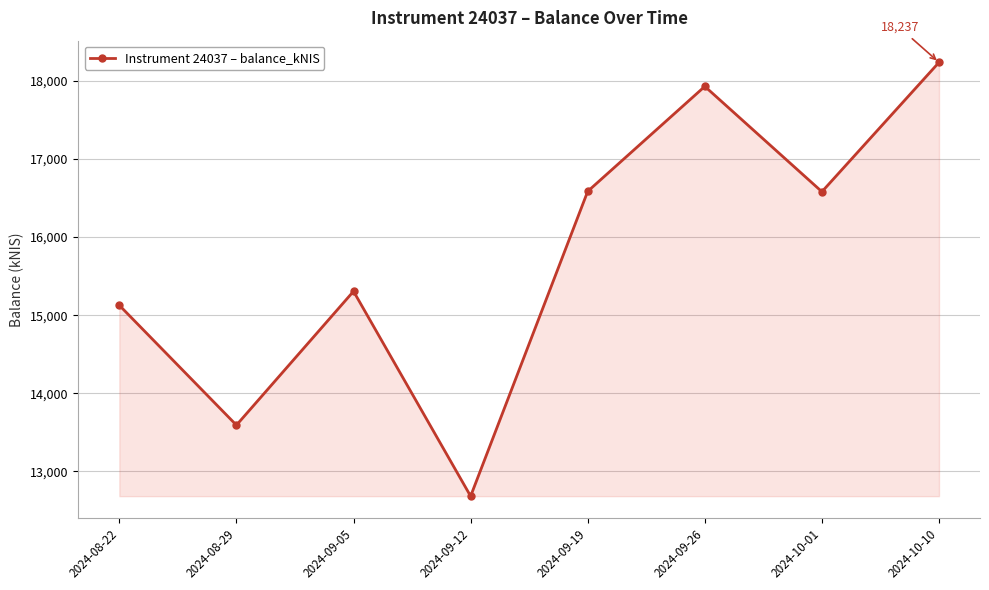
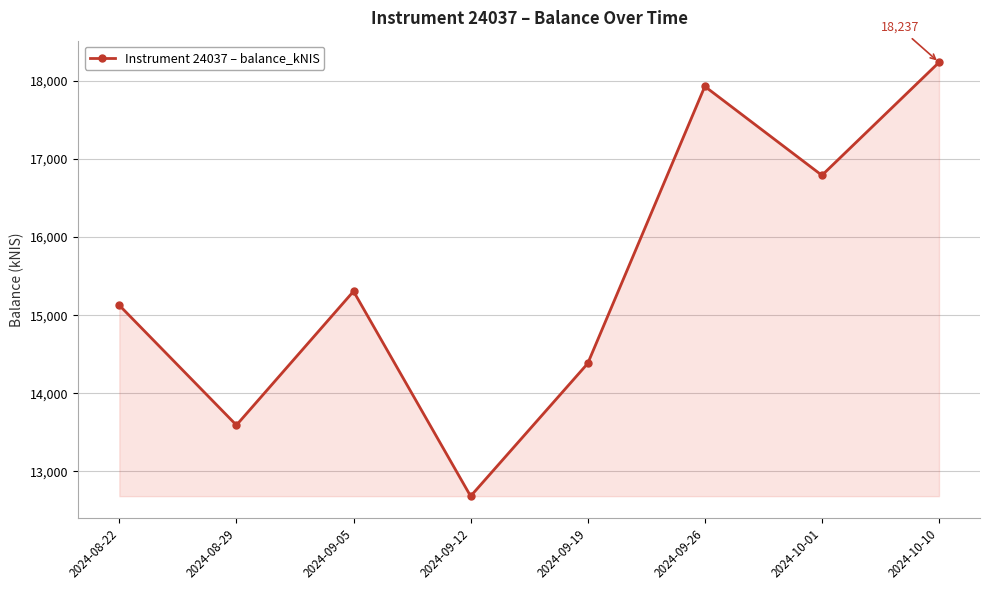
2024-09-19: 16,600 -> 14,400
2024-10-01: 16,600 -> 16,800
